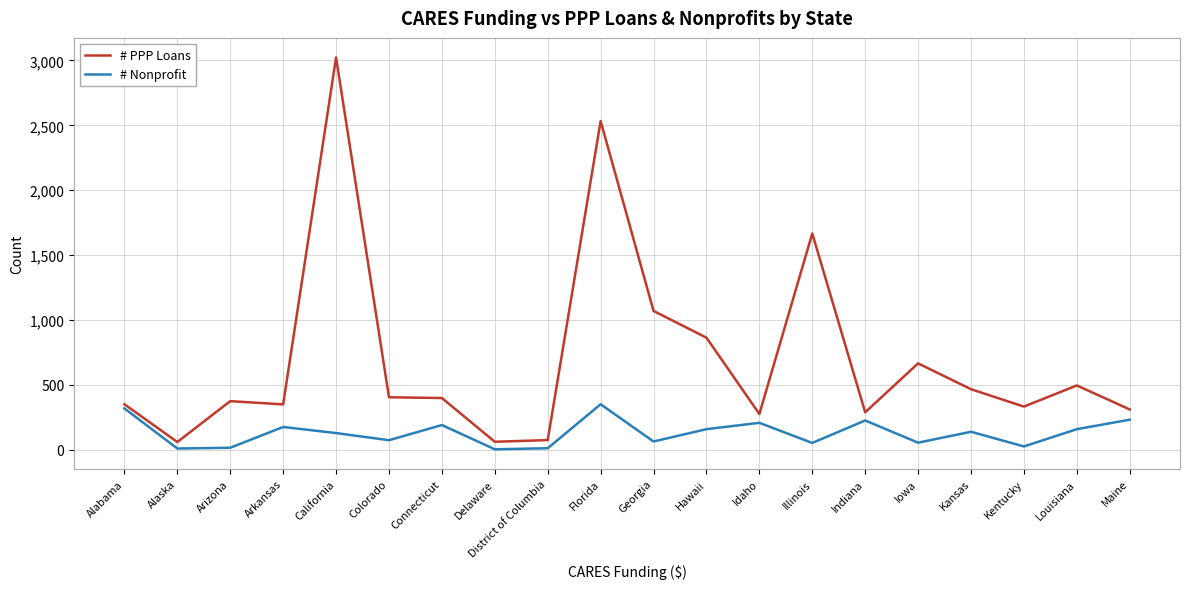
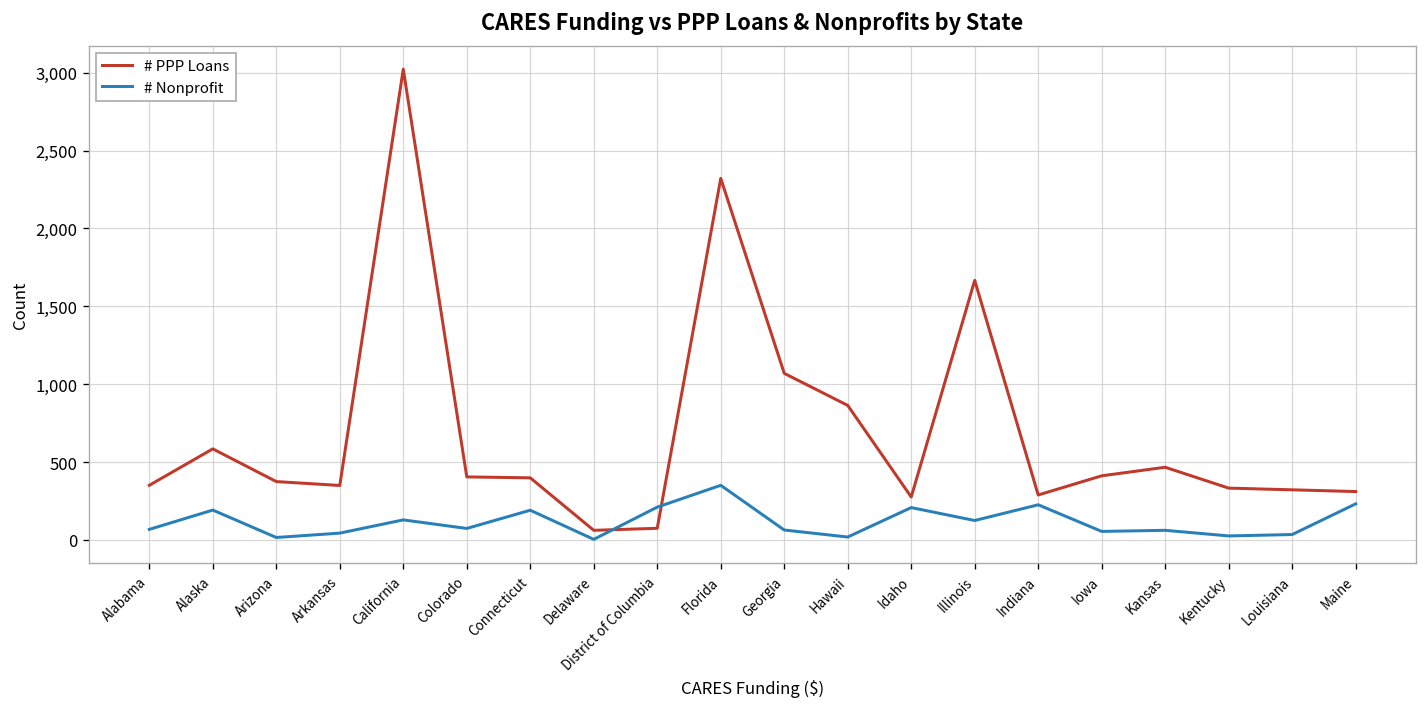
# Nonprofit, Alabama: 320 -> 70
# PPP Loans, Alaska: 60 -> 590
# Nonprofit, Alaska: 10 -> 190
# Nonprofit, Arkansas: 180 -> 40
# Nonprofit, District of Columbia: 10 -> 210
# PPP Loans, Florida: 2,530 -> 2,320
# Nonprofit, Hawaii: 160 -> 20
# Nonprofit, Illinois: 50 -> 130
# PPP Loans, Iowa: 670 -> 410
# Nonprofit, Kansas: 140 -> 60
# PPP Loans, Louisiana: 500 -> 320
# Nonprofit, Louisiana: 160 -> 40
